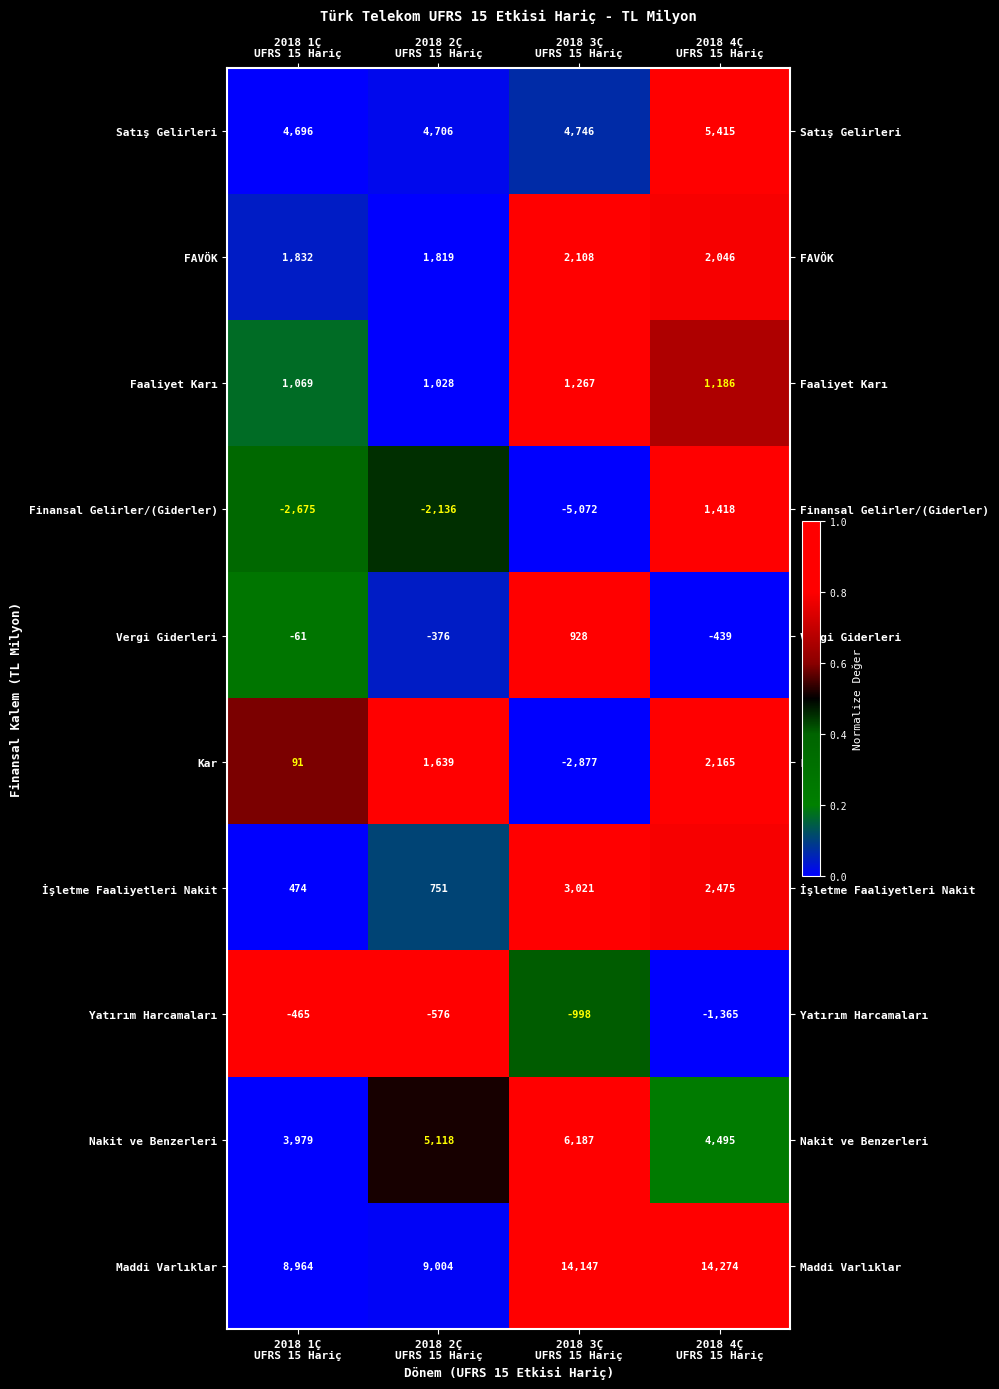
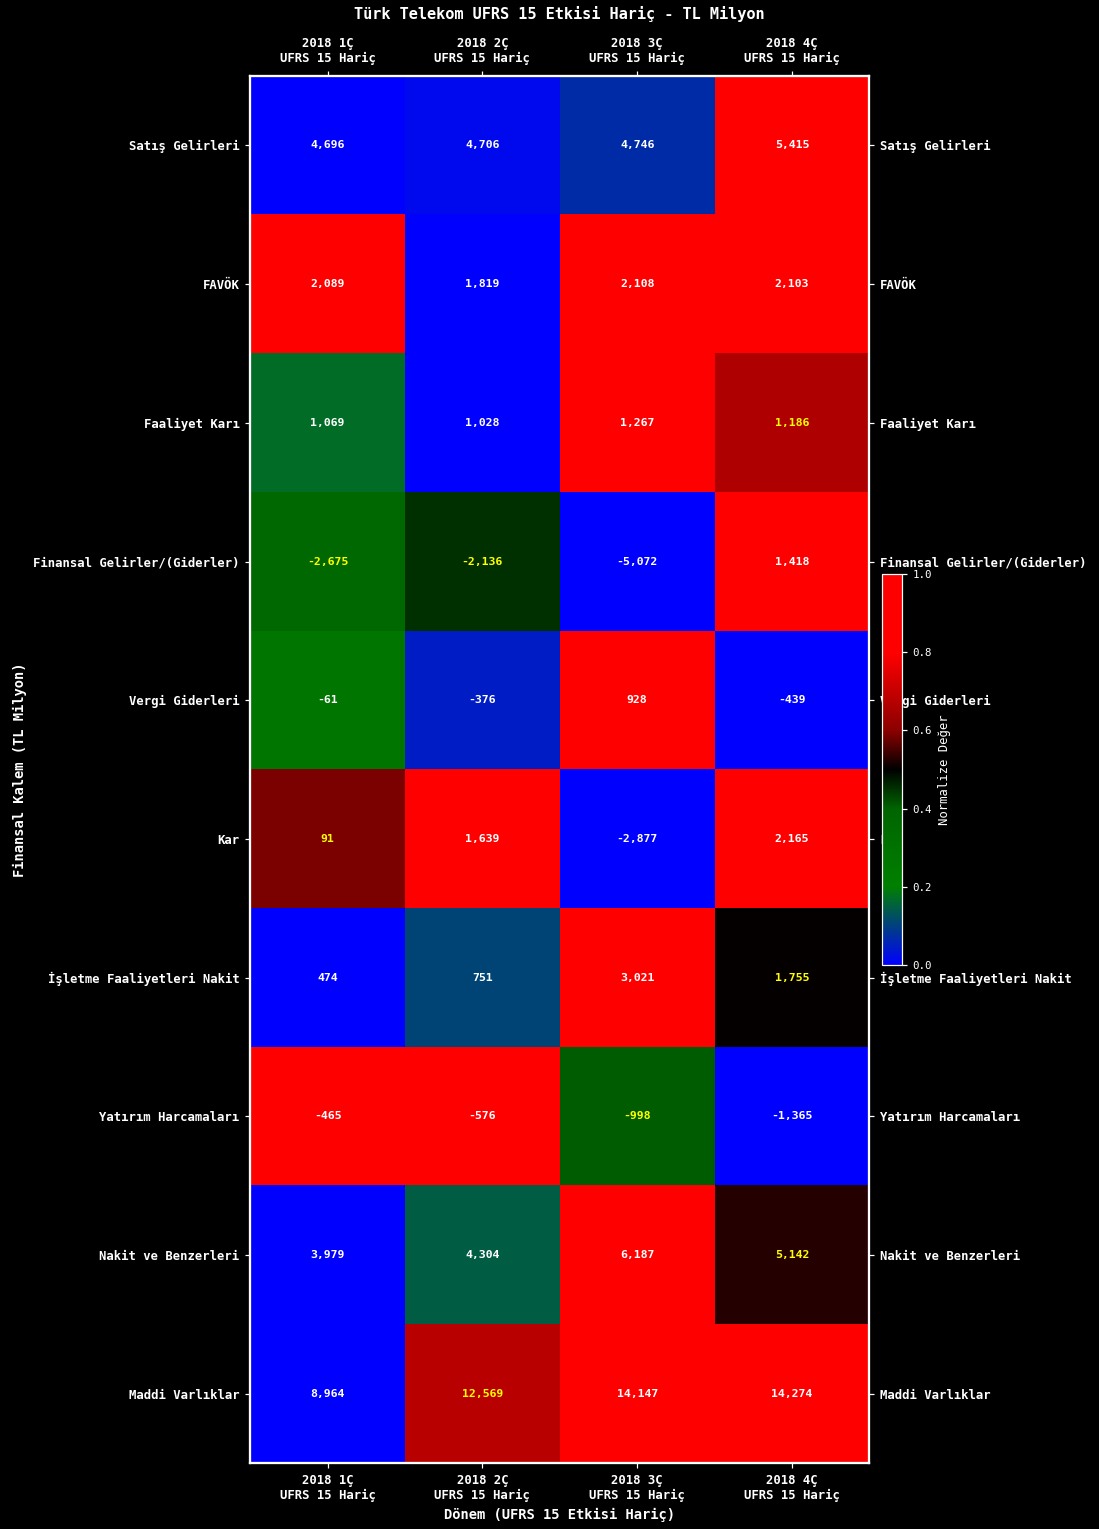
FAVÖK, 2018 1Ç UFRS 15 Hariç: 1,832 -> 2,089
FAVÖK, 2018 4Ç UFRS 15 Hariç: 2,046 -> 2,103
İşletme Faaliyetleri Nakit, 2018 4Ç UFRS 15 Hariç: 2,475 -> 1,755
Nakit ve Benzerleri, 2018 2Ç UFRS 15 Hariç: 5,118 -> 4,304
Nakit ve Benzerleri, 2018 4Ç UFRS 15 Hariç: 4,495 -> 5,142
Maddi Varlıklar, 2018 2Ç UFRS 15 Hariç: 9,004 -> 12,569
